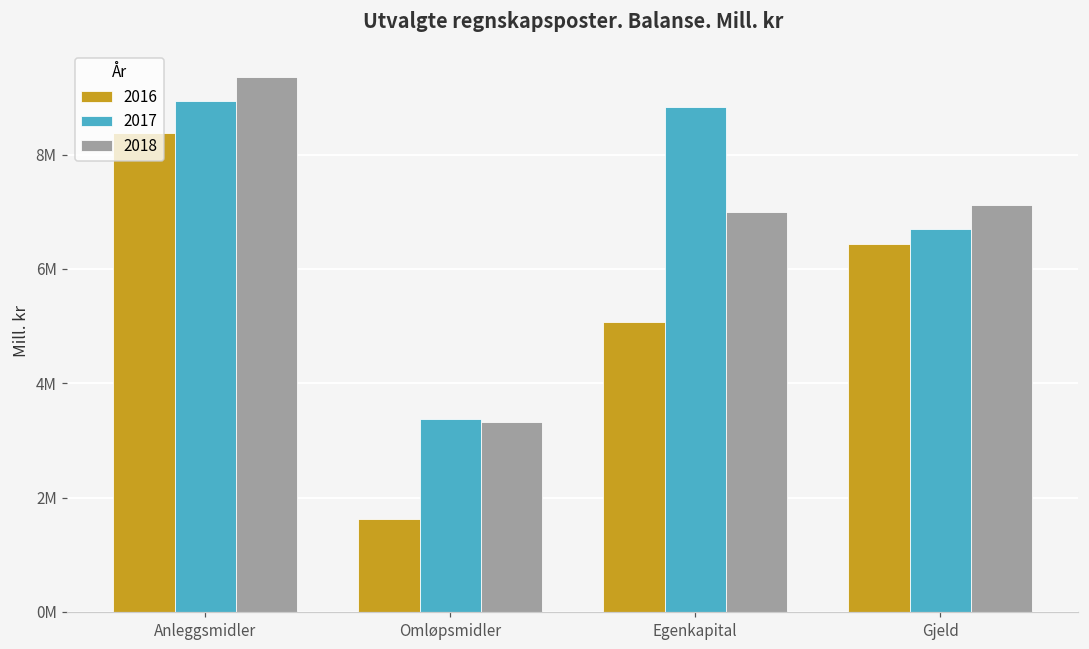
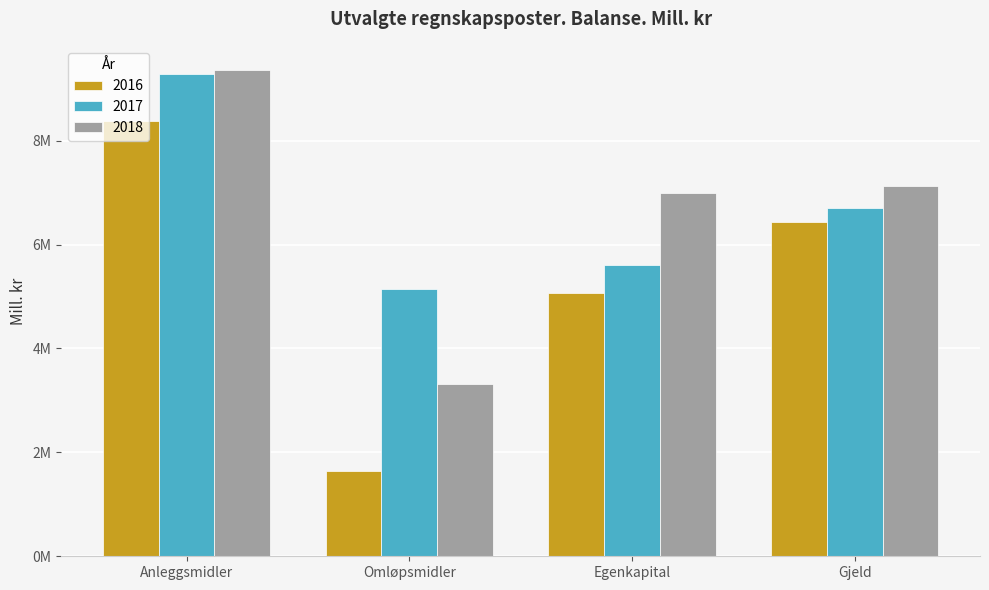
2017, Anleggsmidler: 8900000 -> 9300000
2017, Omløpsmidler: 3400000 -> 5200000
2017, Egenkapital: 8800000 -> 5600000
